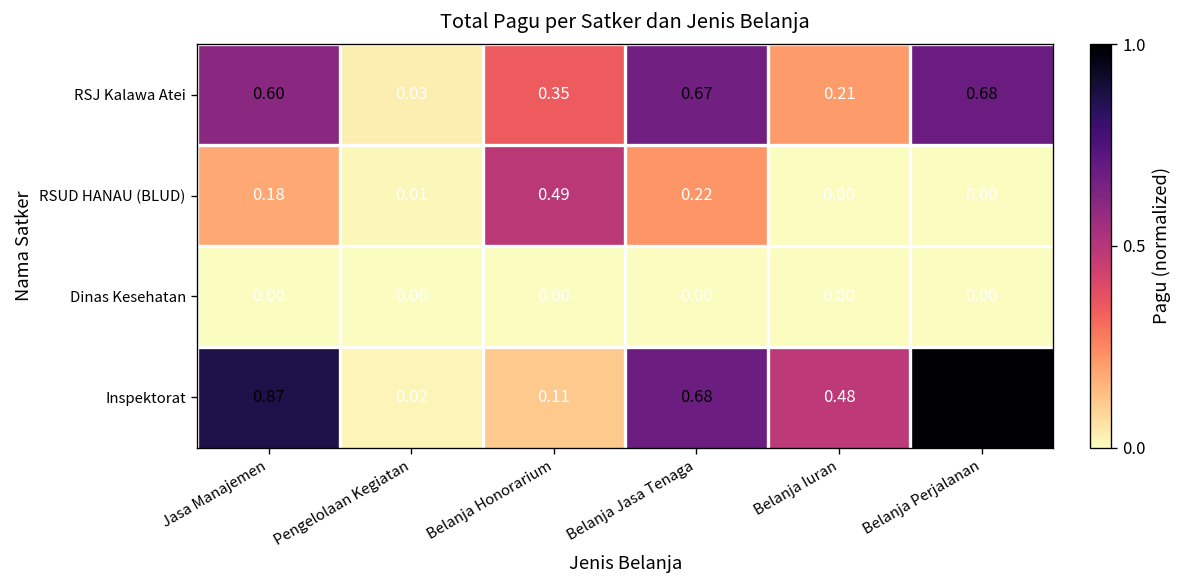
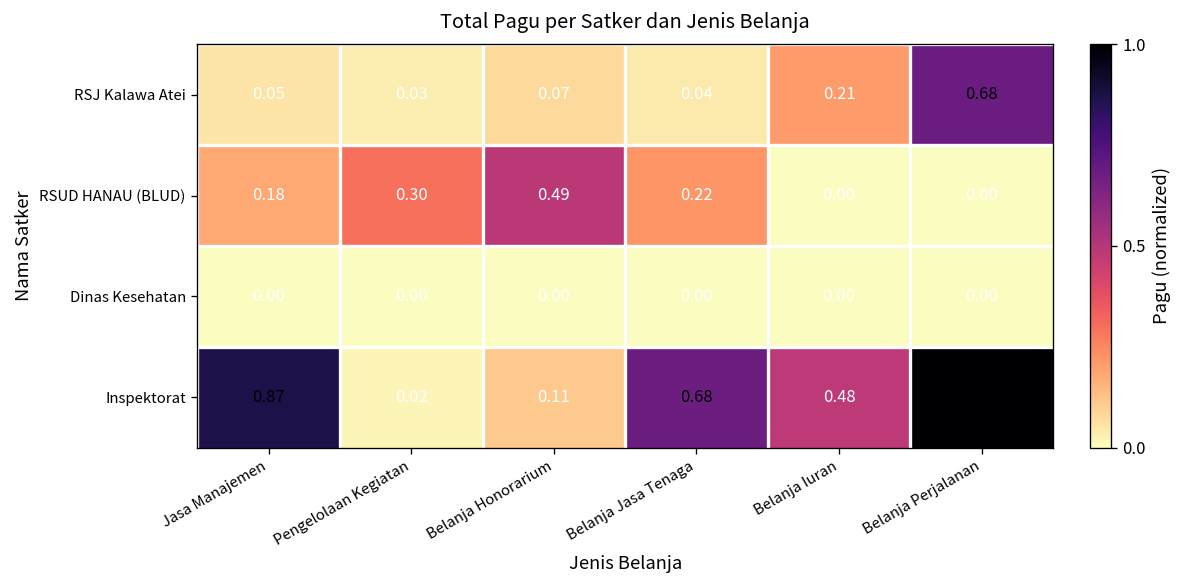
RSJ Kalawa Atei, Jasa Manajemen: 0.60 -> 0.05
RSJ Kalawa Atei, Belanja Honorarium: 0.35 -> 0.07
RSJ Kalawa Atei, Belanja Jasa Tenaga: 0.67 -> 0.04
RSUD HANAU (BLUD), Pengelolaan Kegiatan: 0.01 -> 0.30
